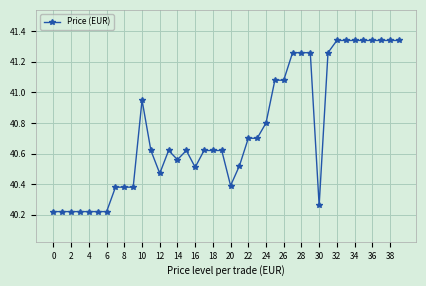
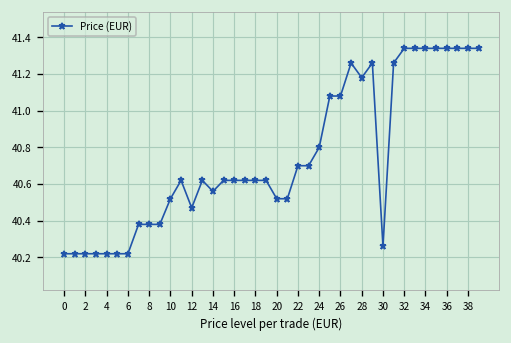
10: 40.95 -> 40.52
16: 40.51 -> 40.62
20: 40.39 -> 40.52
28: 41.26 -> 41.18
